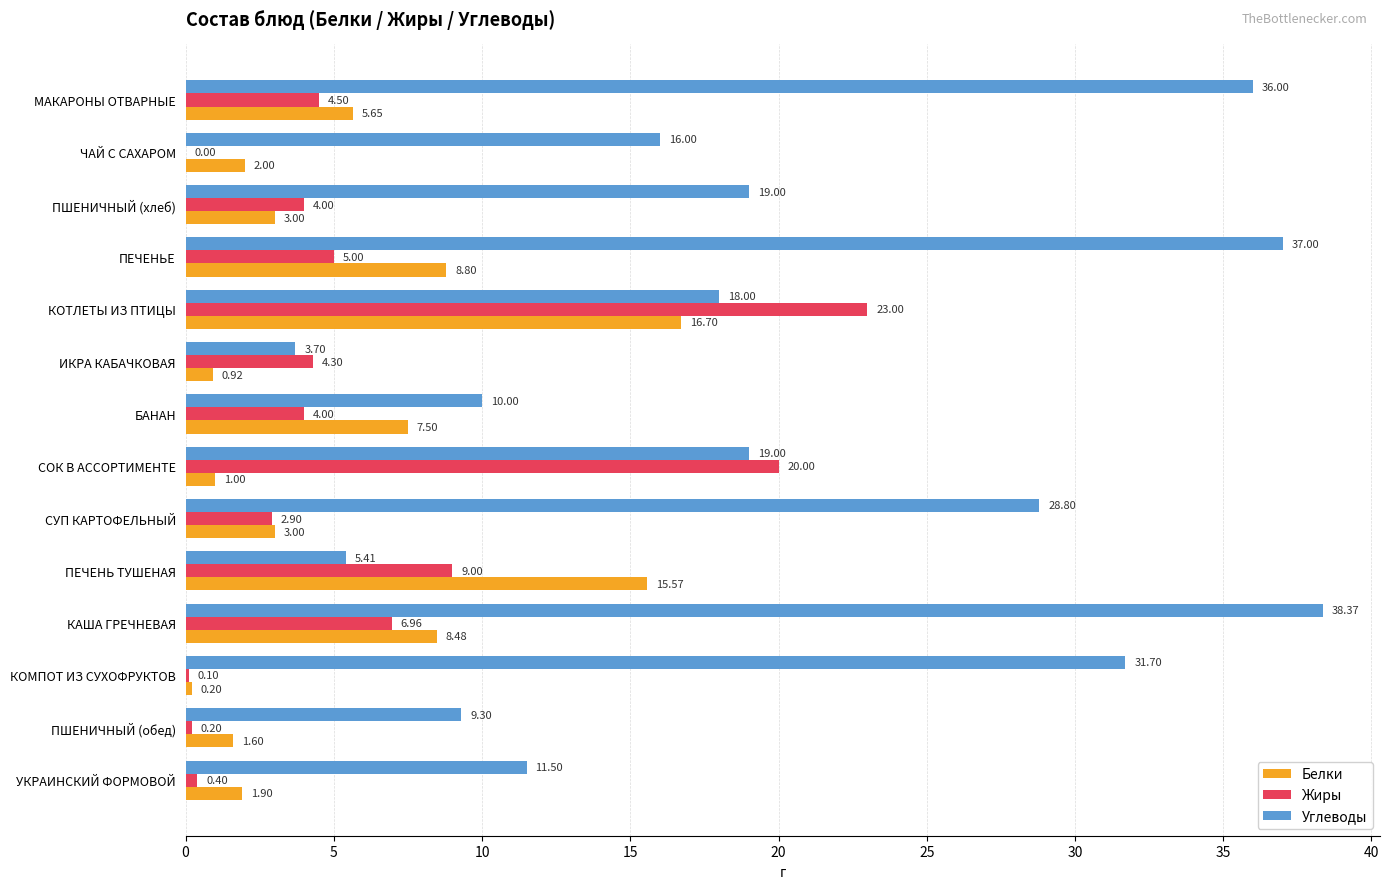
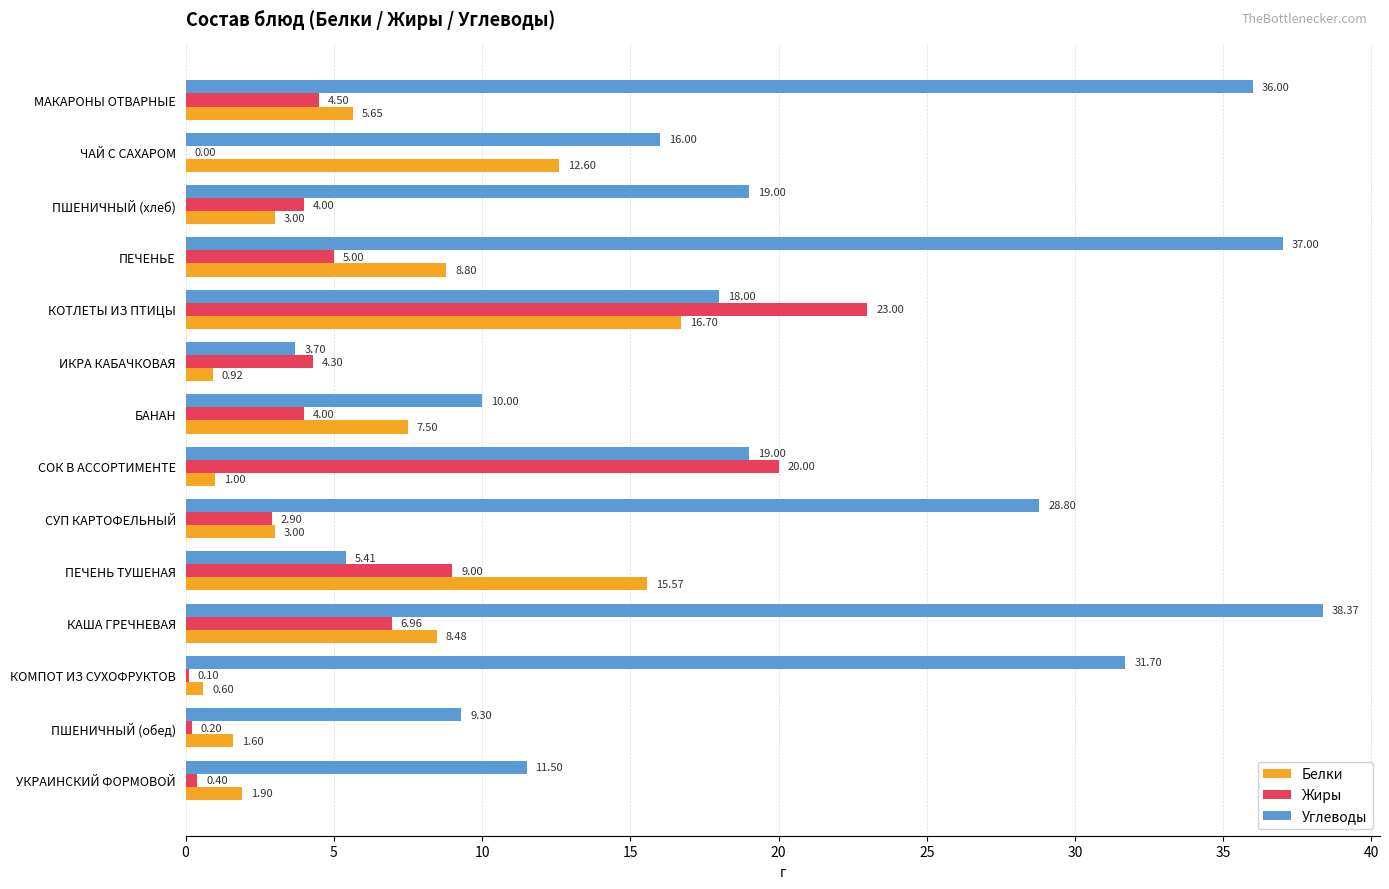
Белки, ЧАЙ С САХАРОМ: 2.00 -> 12.60
Белки, КОМПОТ ИЗ СУХОФРУКТОВ: 0.20 -> 0.60
